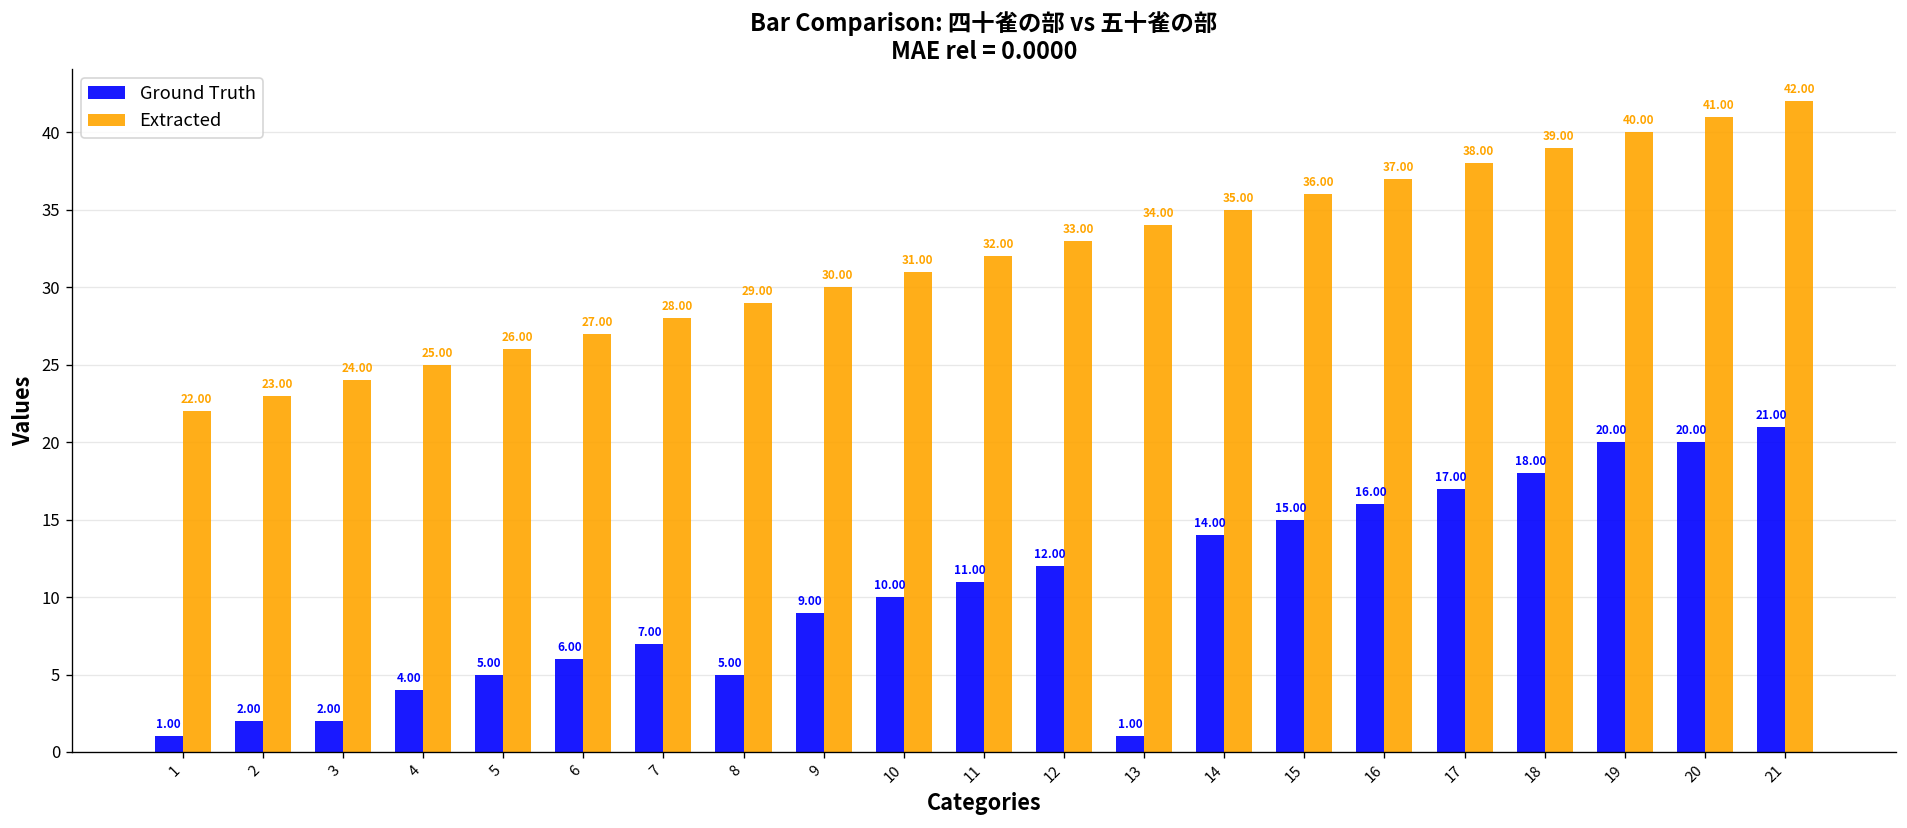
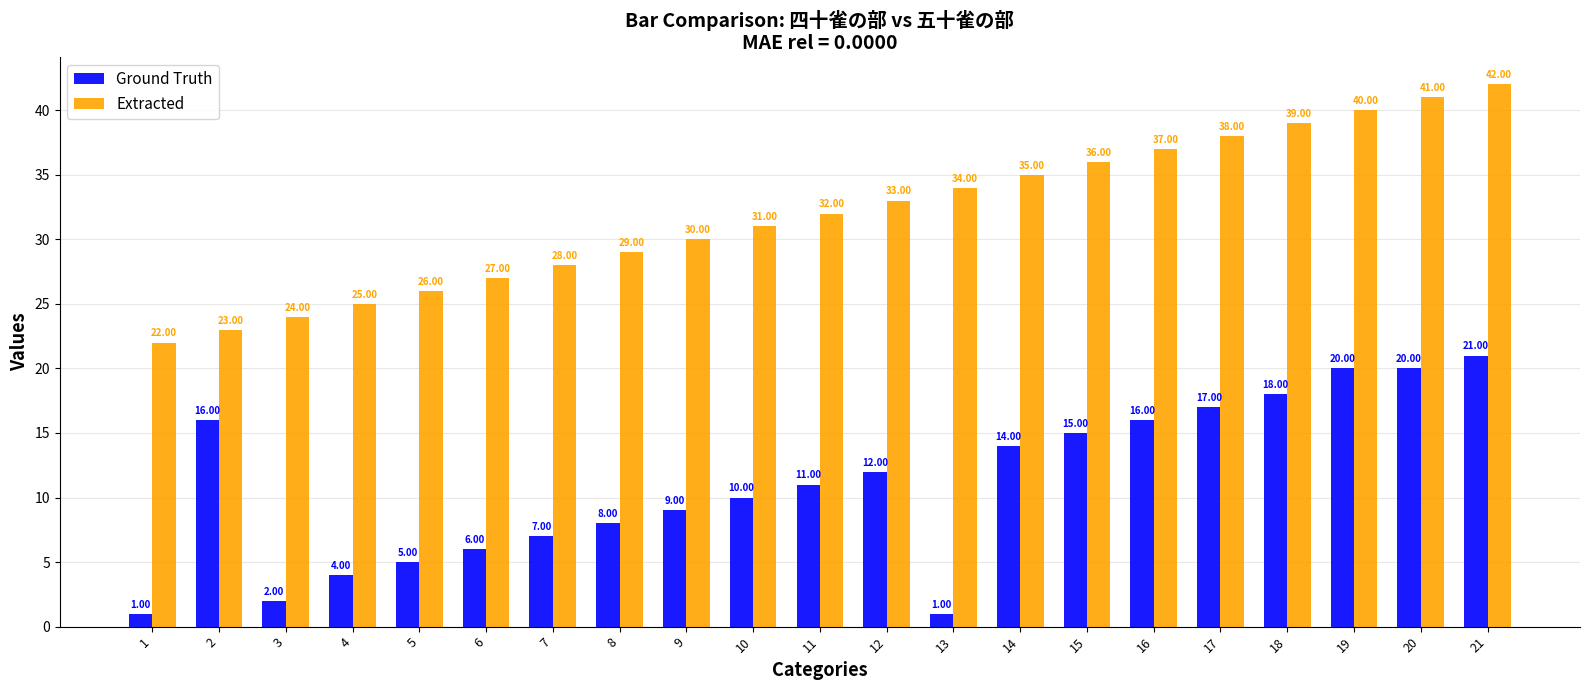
Ground Truth, 2: 2.00 -> 16.00
Ground Truth, 8: 5.00 -> 8.00
